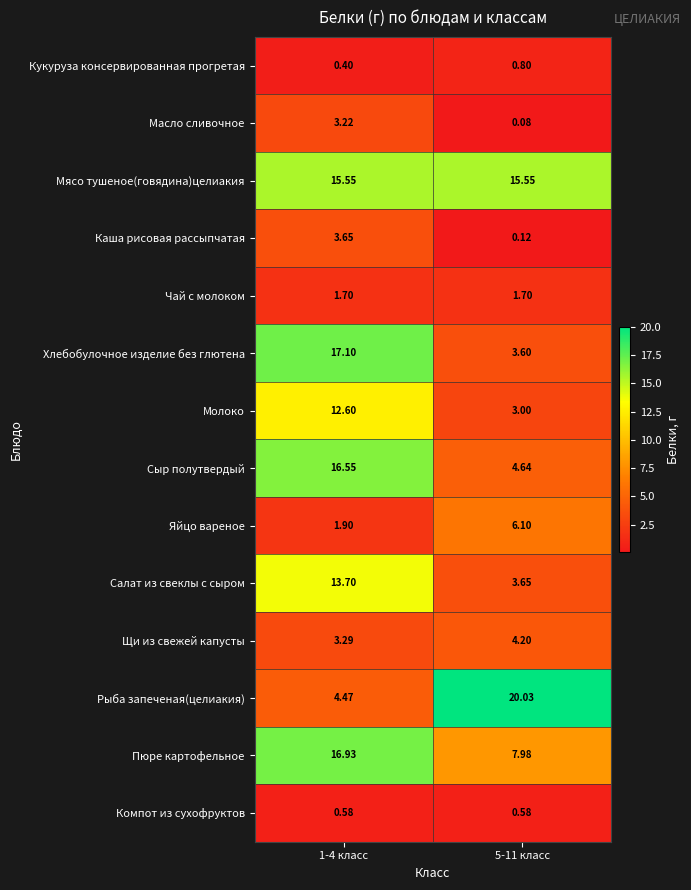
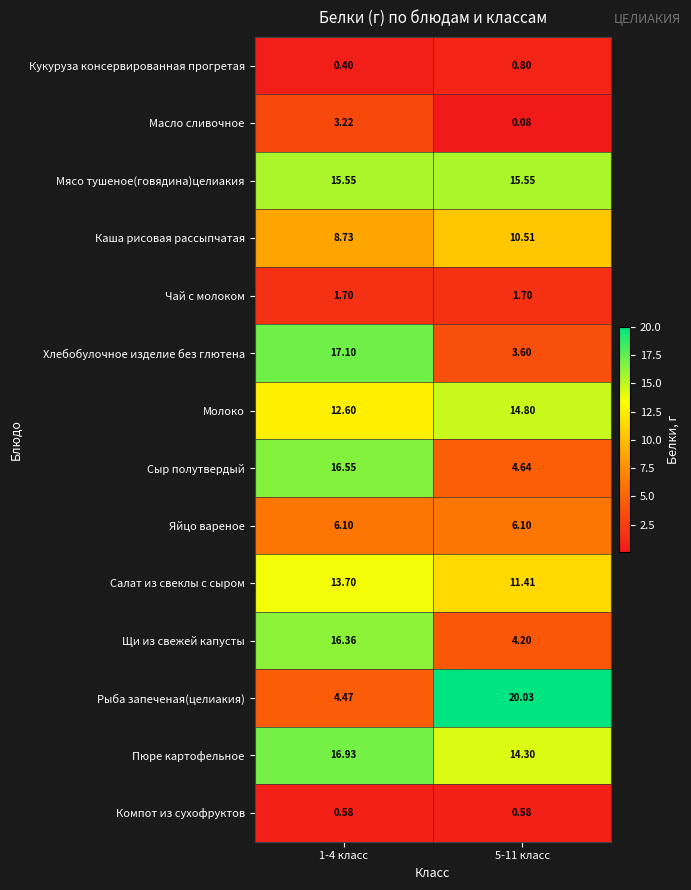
Каша рисовая рассыпчатая, 1-4 класс: 3.65 -> 8.73
Каша рисовая рассыпчатая, 5-11 класс: 0.12 -> 10.51
Молоко, 5-11 класс: 3.00 -> 14.80
Яйцо вареное, 1-4 класс: 1.90 -> 6.10
Салат из свеклы с сыром, 5-11 класс: 3.65 -> 11.41
Щи из свежей капусты, 1-4 класс: 3.29 -> 16.36
Пюре картофельное, 5-11 класс: 7.98 -> 14.30
